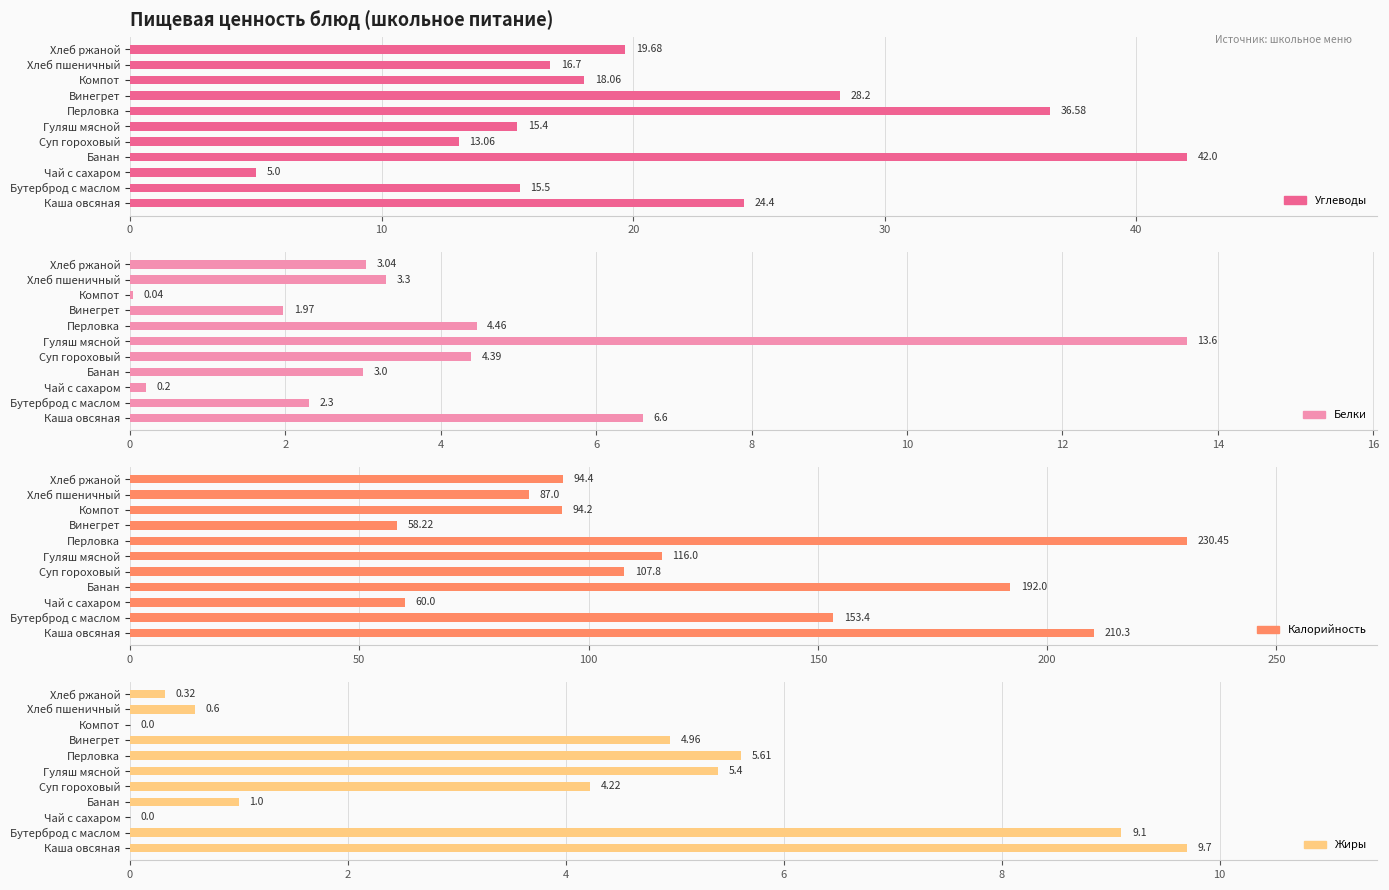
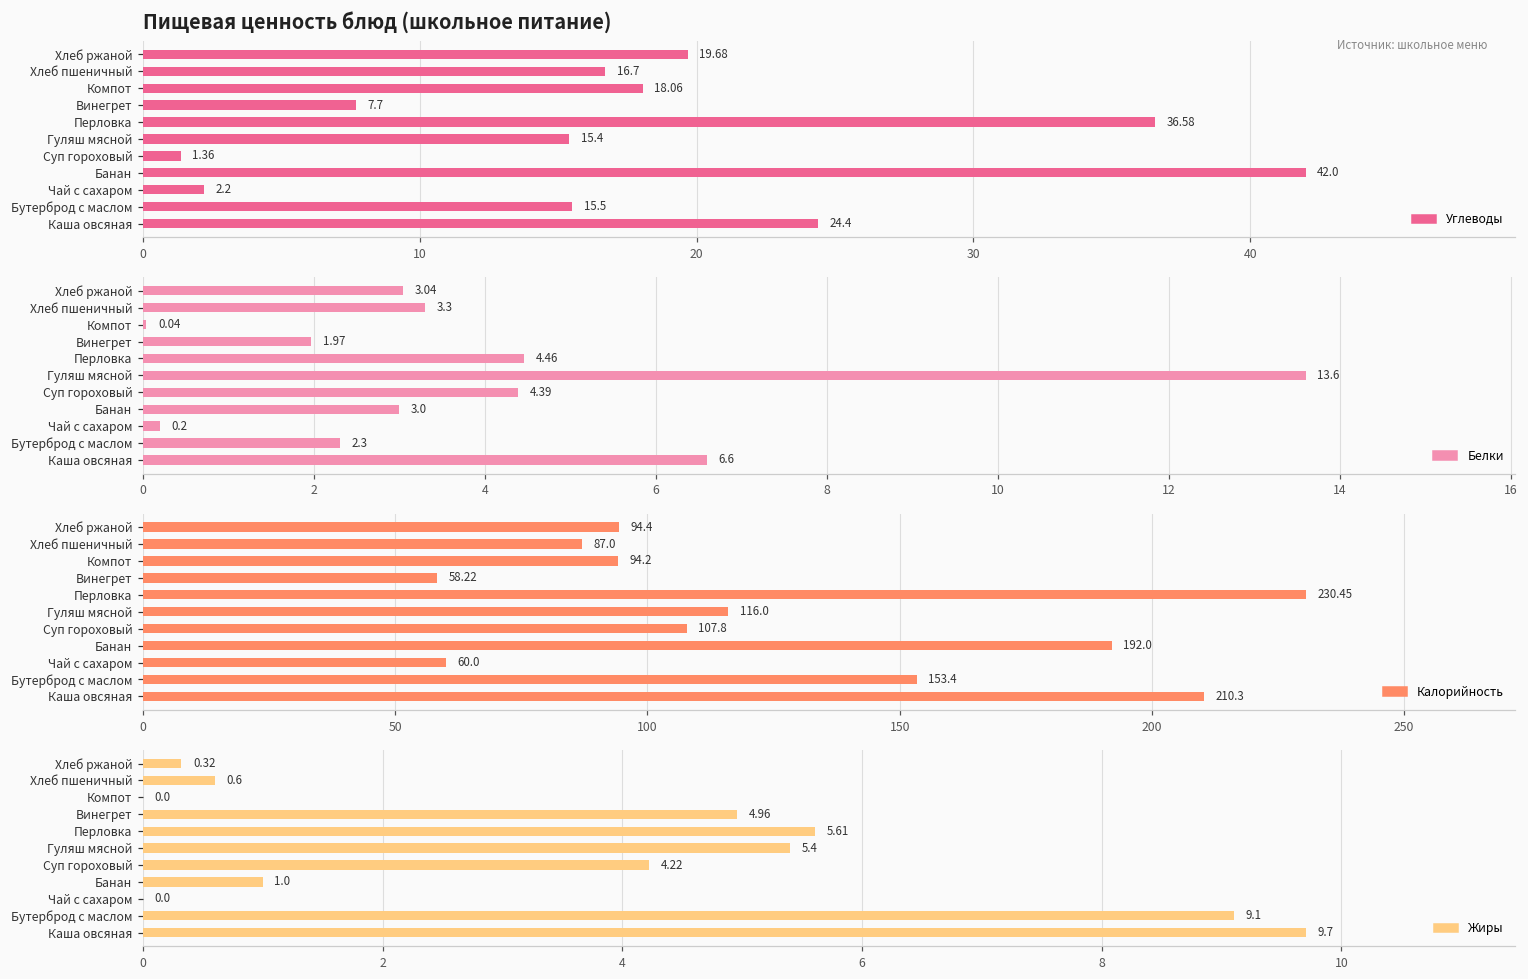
Пищевая ценность блюд (школьное питание), Винегрет: 28.2 -> 7.7
Пищевая ценность блюд (школьное питание), Суп гороховый: 13.06 -> 1.36
Пищевая ценность блюд (школьное питание), Чай с сахаром: 5.0 -> 2.2
